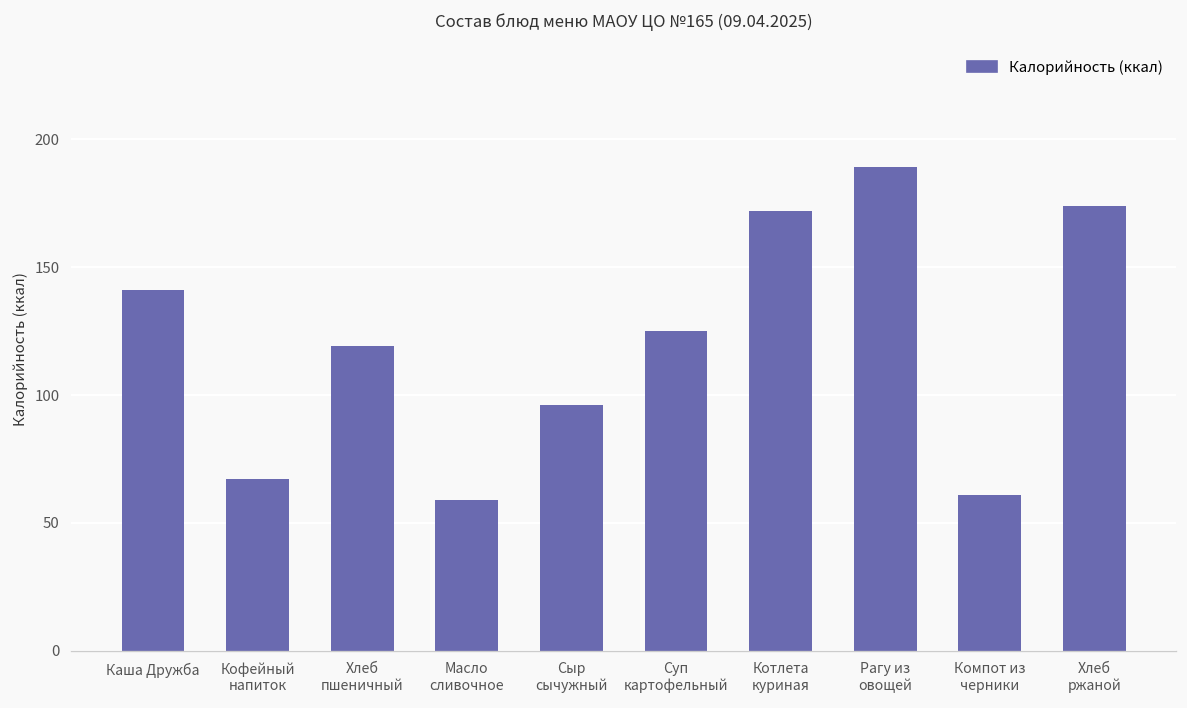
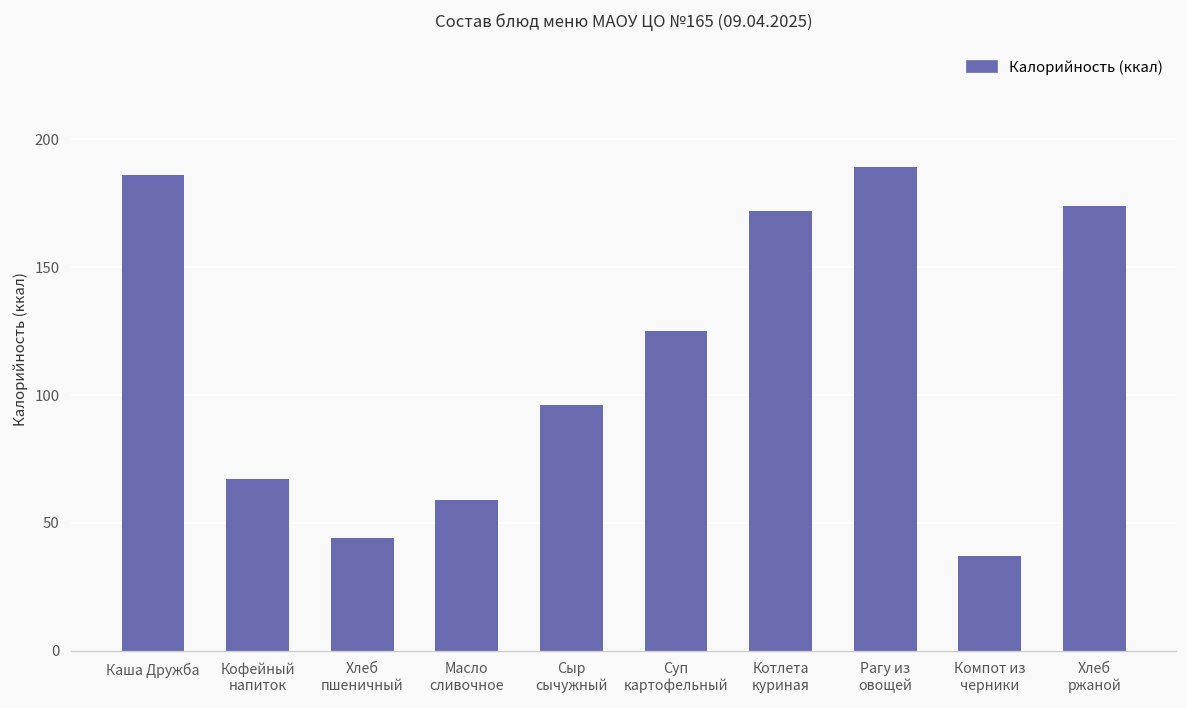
Каша Дружба: 141 -> 186
Хлеб пшеничный: 119 -> 44
Компот из черники: 61 -> 37
